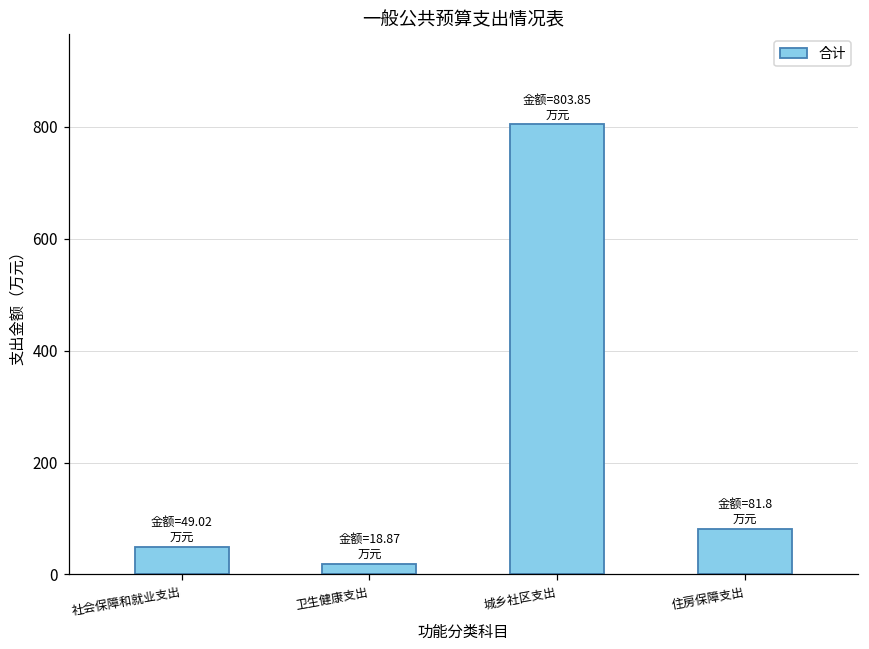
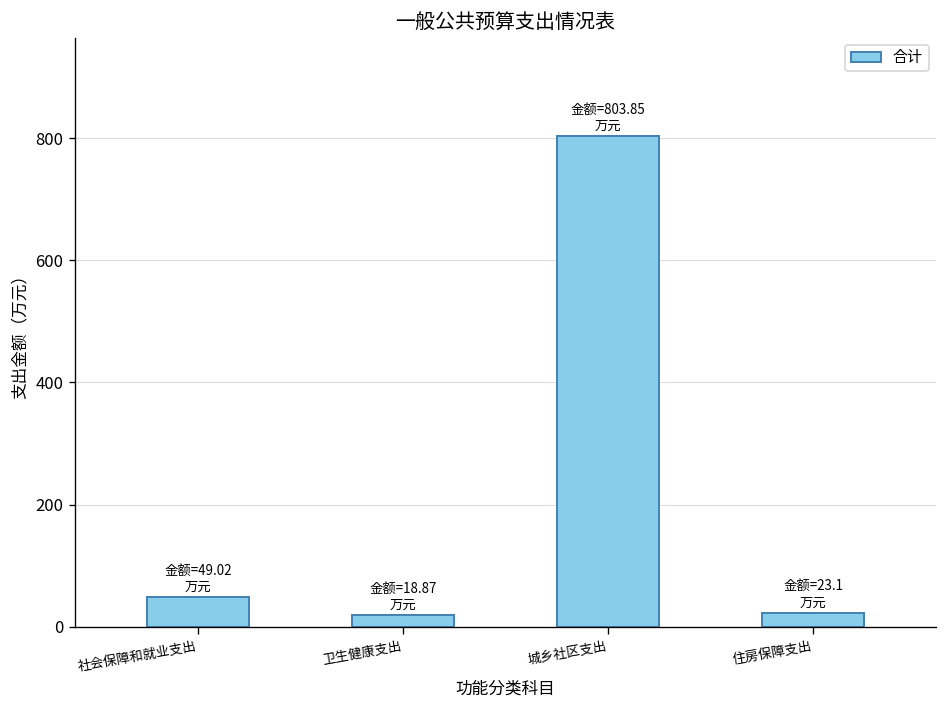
住房保障支出: 81.8 -> 23.1
